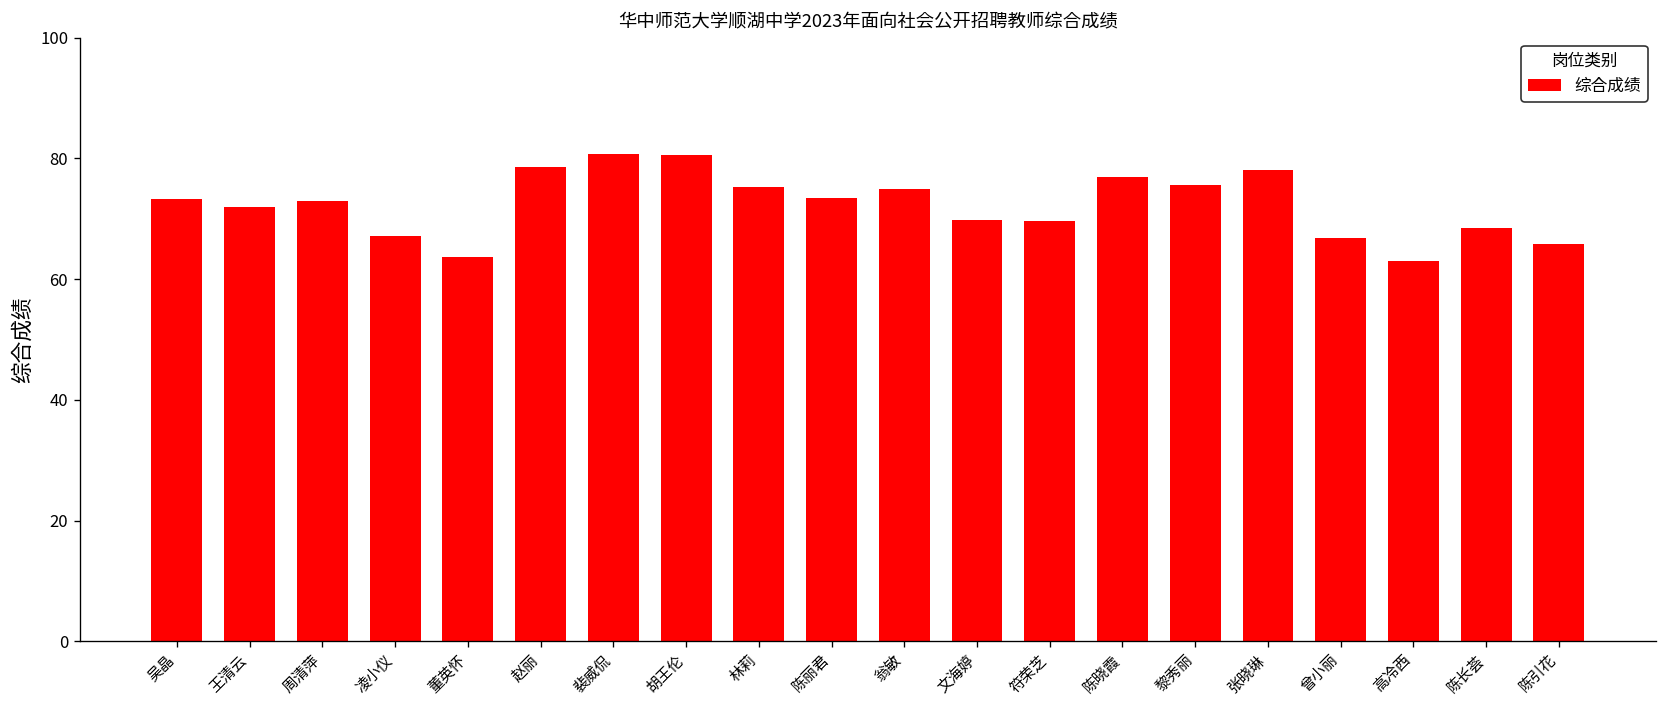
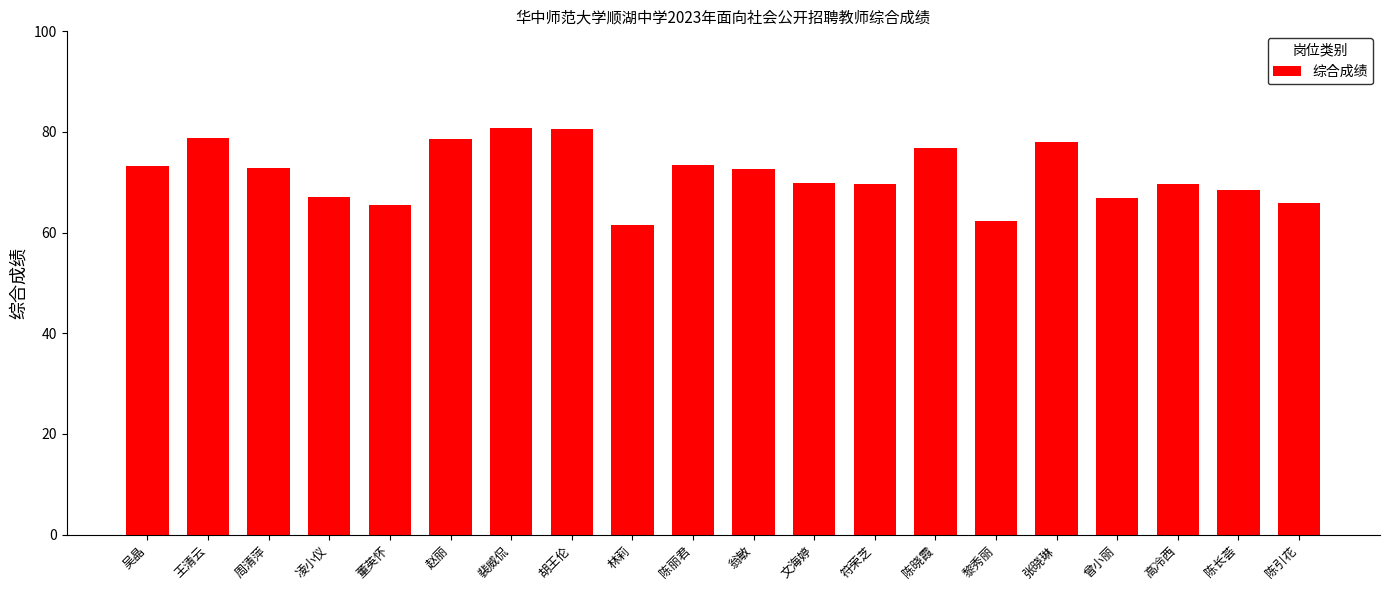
王清云: 72 -> 79
董英怀: 64 -> 65
林莉: 75 -> 62
翁敏: 75 -> 73
黎秀丽: 76 -> 62
高冷西: 63 -> 70
